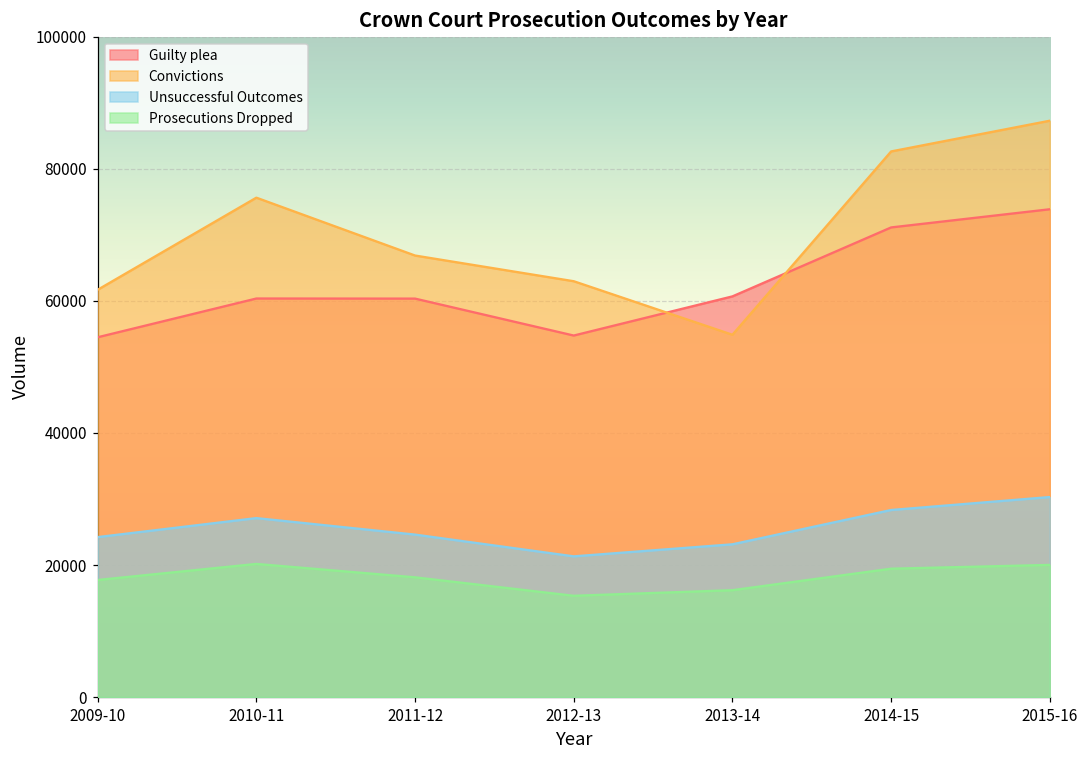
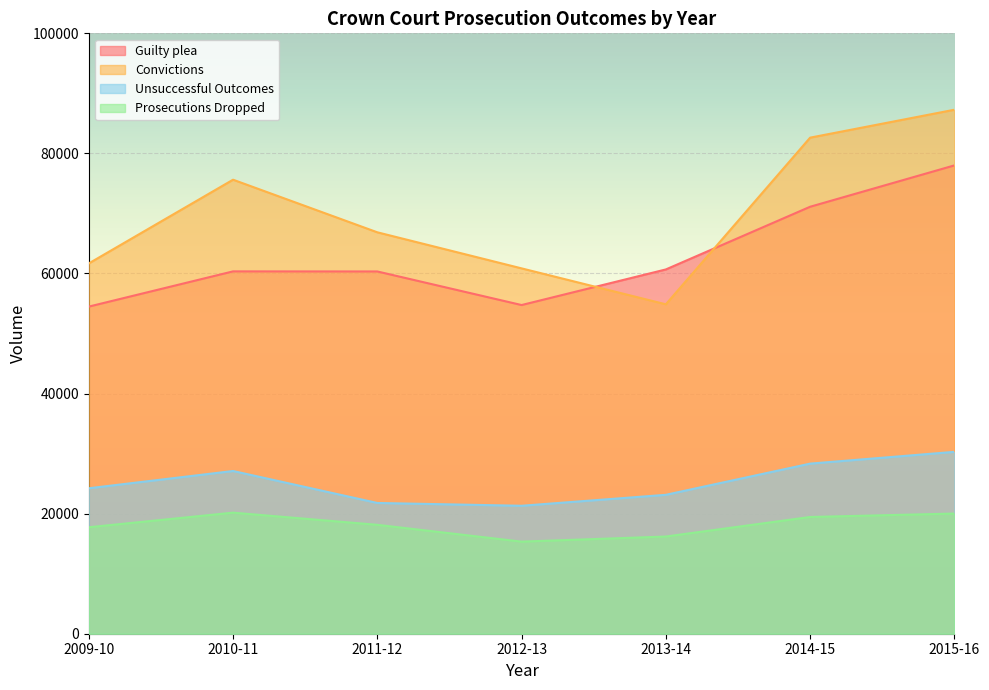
Unsuccessful Outcomes, 2011-12: 25000 -> 22000
Convictions, 2012-13: 63000 -> 61000
Guilty plea, 2015-16: 74000 -> 78000
